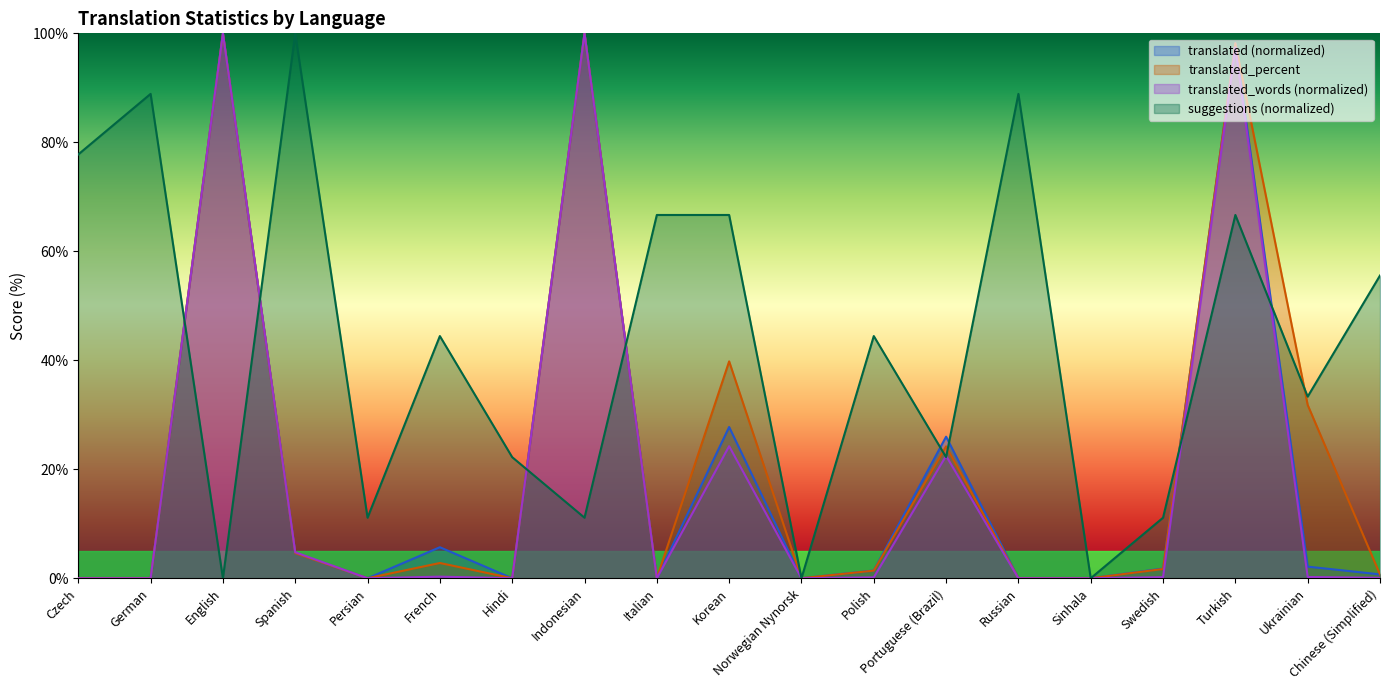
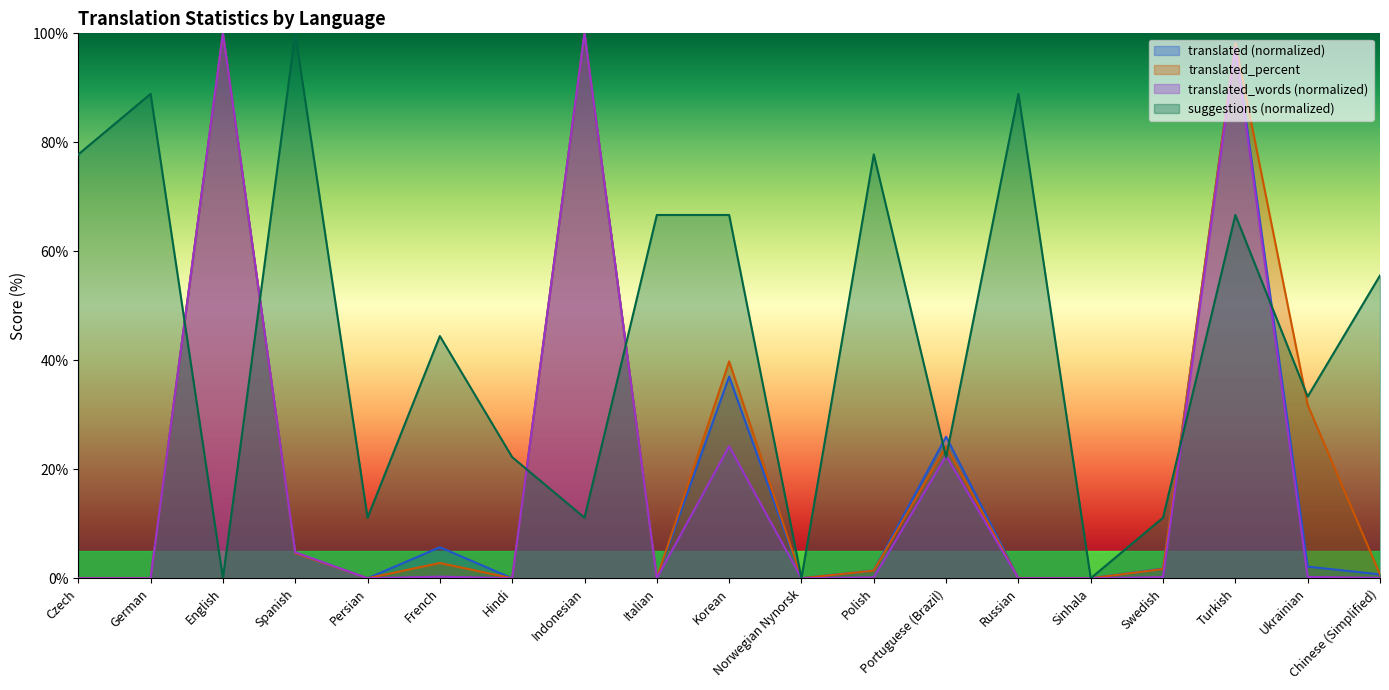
translated (normalized), Korean: 28% -> 37%
suggestions (normalized), Polish: 44% -> 78%
